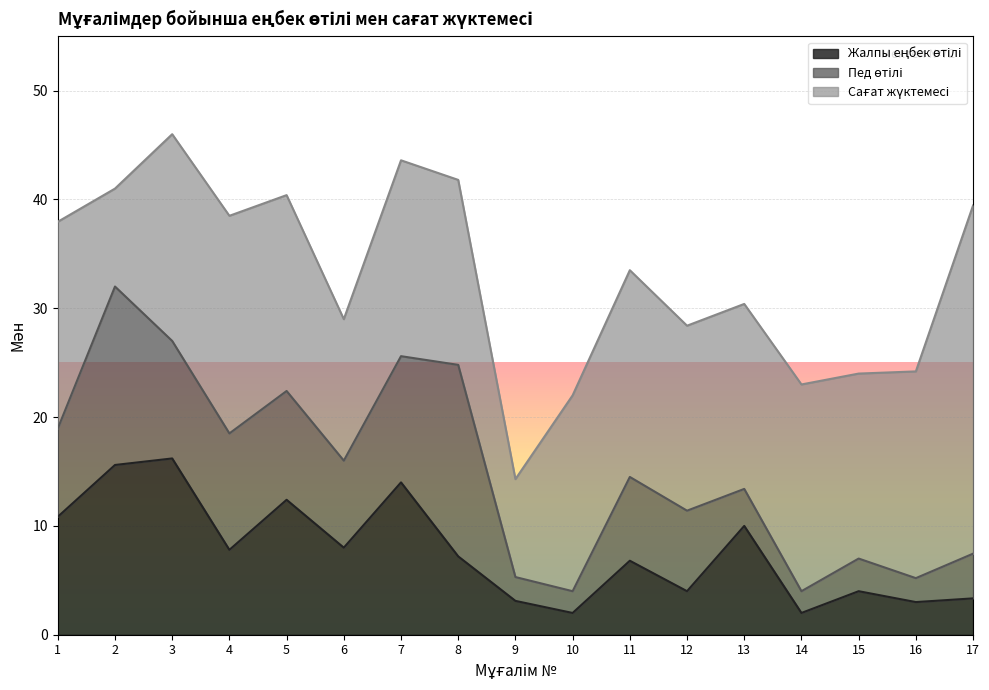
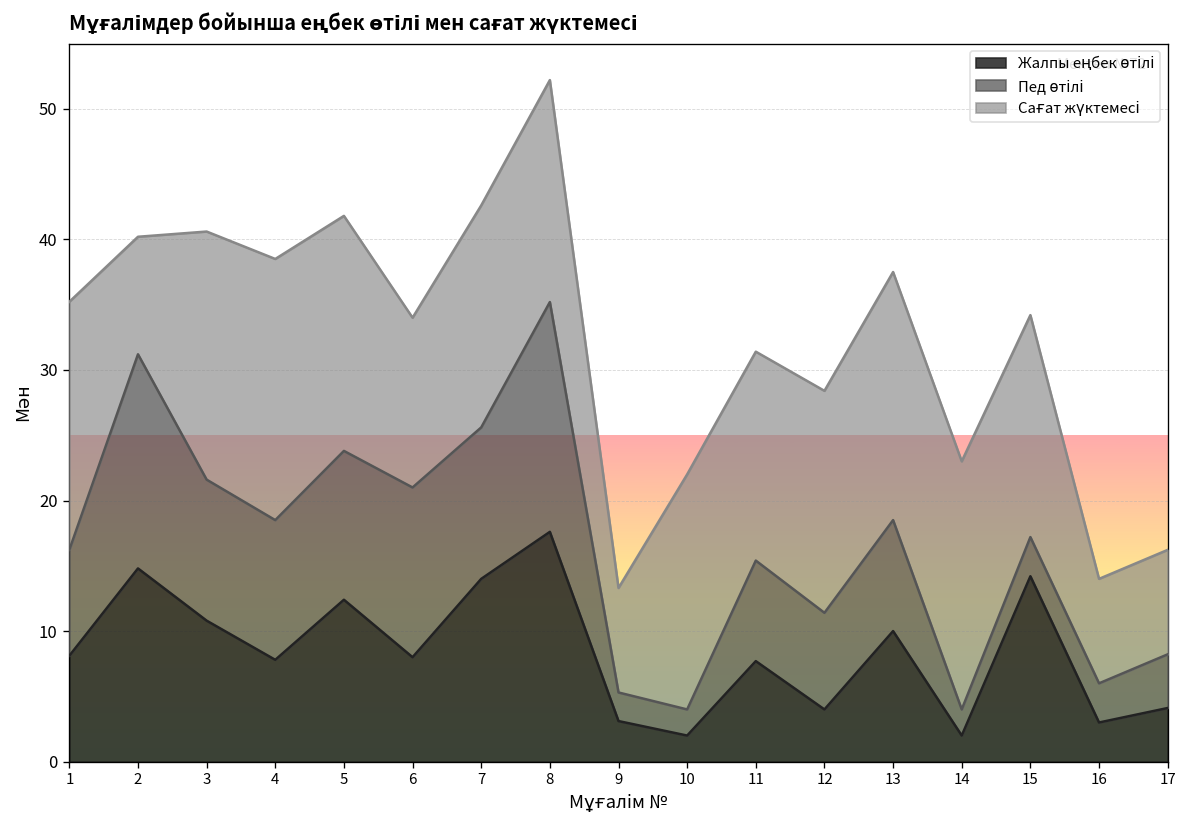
Жалпы еңбек өтілі, 1: 10.8 -> 8.1
Жалпы еңбек өтілі, 2: 15.6 -> 14.8
Жалпы еңбек өтілі, 3: 16.2 -> 10.8
Пед өтілі, 5: 10.0 -> 11.4
Пед өтілі, 6: 8 -> 13
Сағат жүктемесі, 7: 18 -> 17
Жалпы еңбек өтілі, 8: 7.2 -> 17.6
Сағат жүктемесі, 9: 9 -> 8
Жалпы еңбек өтілі, 11: 6.8 -> 7.7
Сағат жүктемесі, 11: 19 -> 16
Пед өтілі, 13: 3.4 -> 8.5
Сағат жүктемесі, 13: 17 -> 19
Жалпы еңбек өтілі, 15: 4.0 -> 14.2
Пед өтілі, 16: 2.2 -> 3.0
Сағат жүктемесі, 16: 19 -> 8
Жалпы еңбек өтілі, 17: 3.3 -> 4.1
Сағат жүктемесі, 17: 32 -> 8
